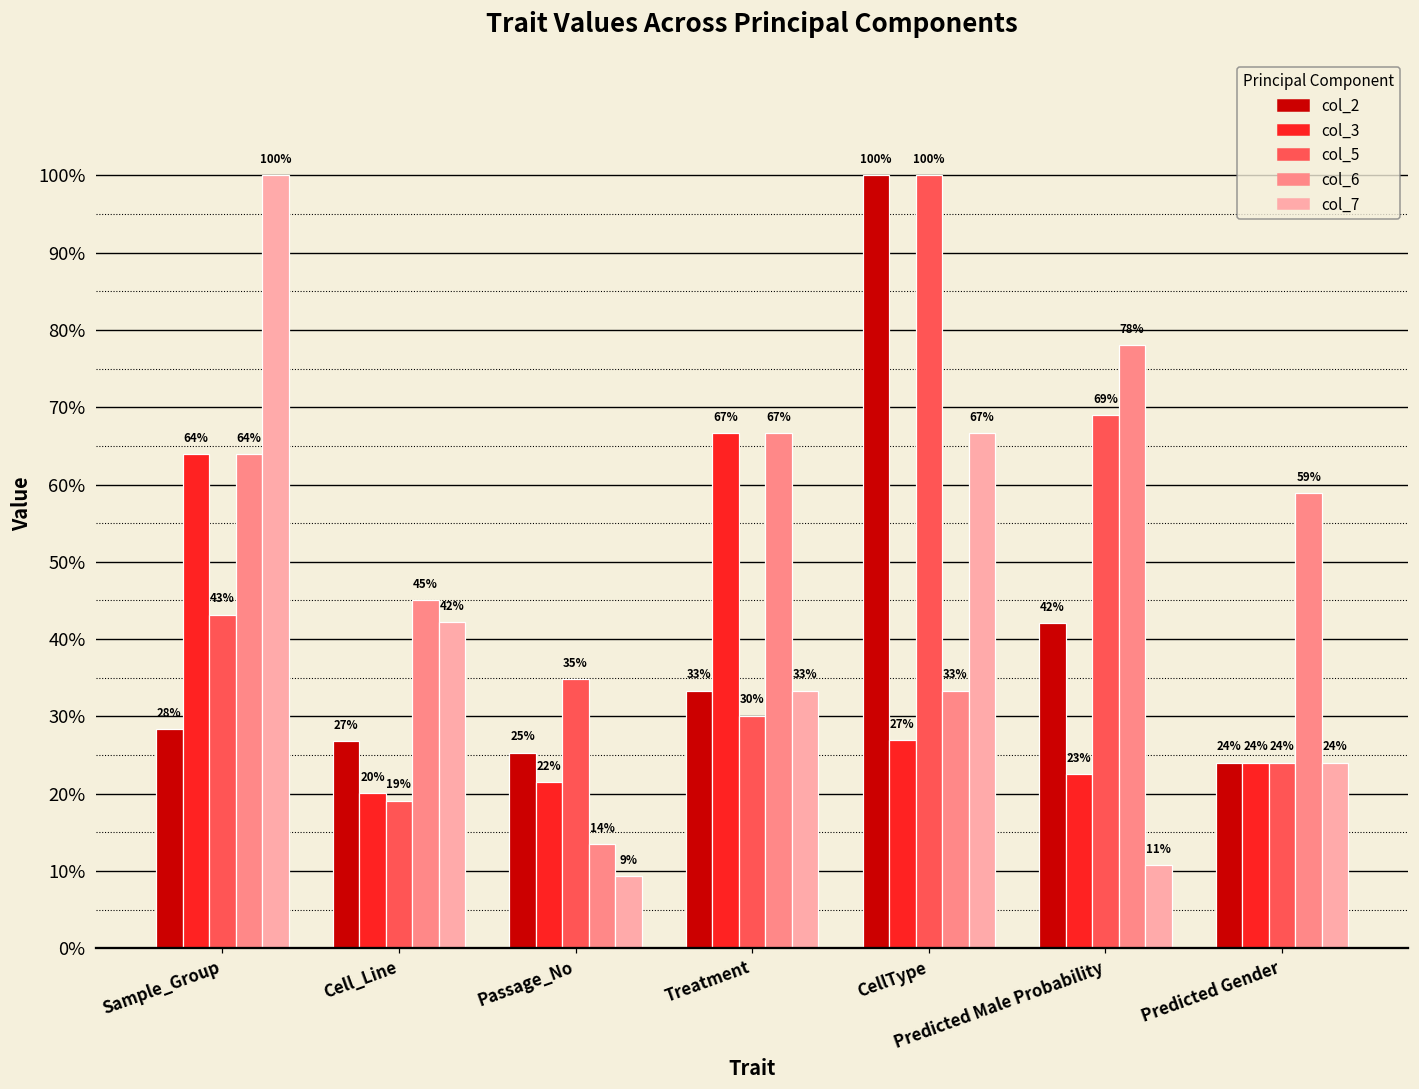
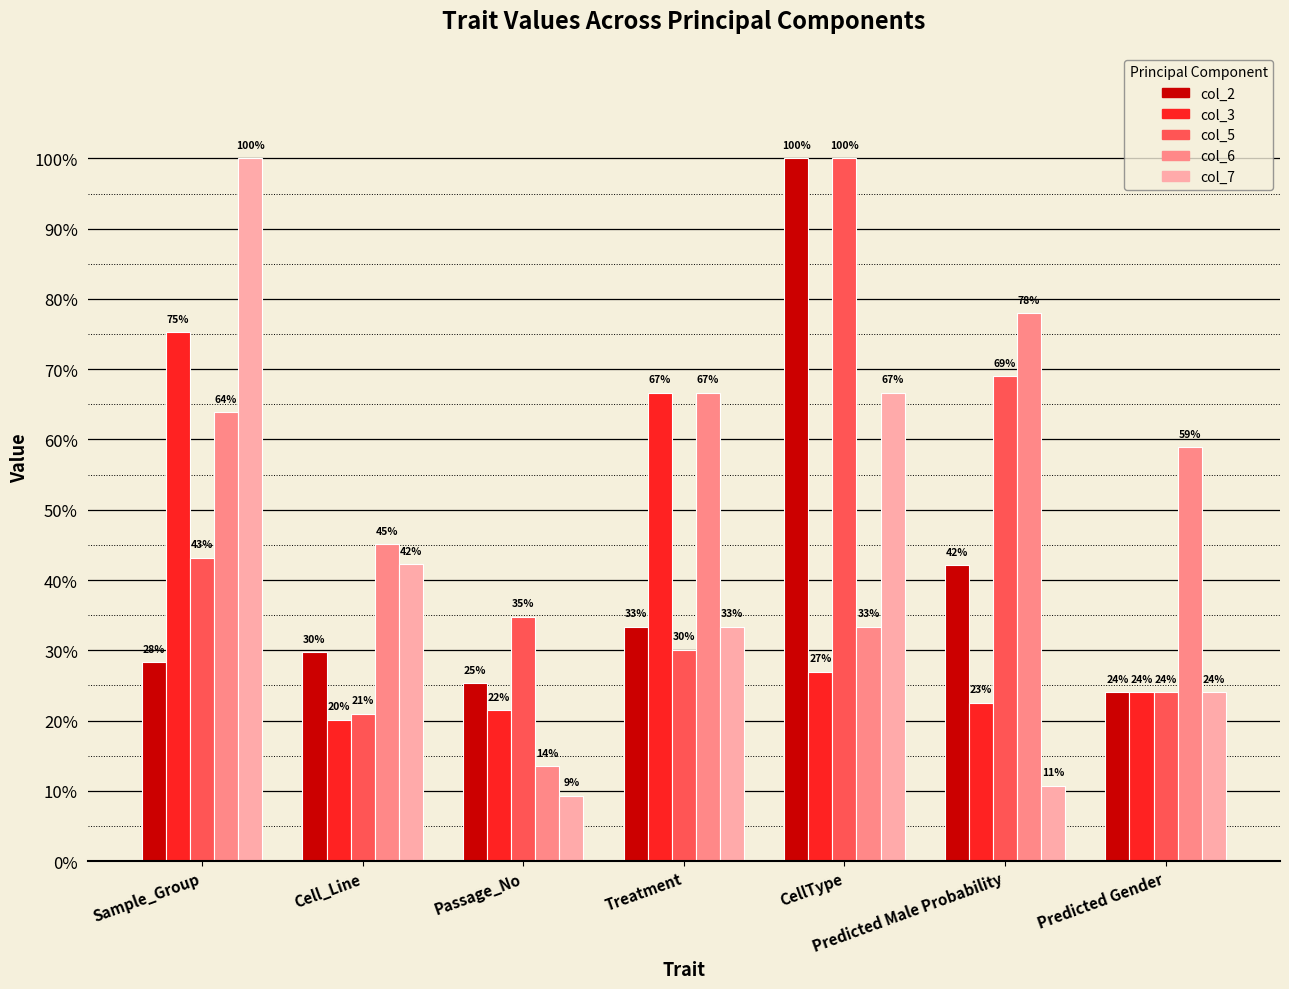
col_3, Sample_Group: 64% -> 75%
col_2, Cell_Line: 27% -> 30%
col_5, Cell_Line: 19% -> 21%
